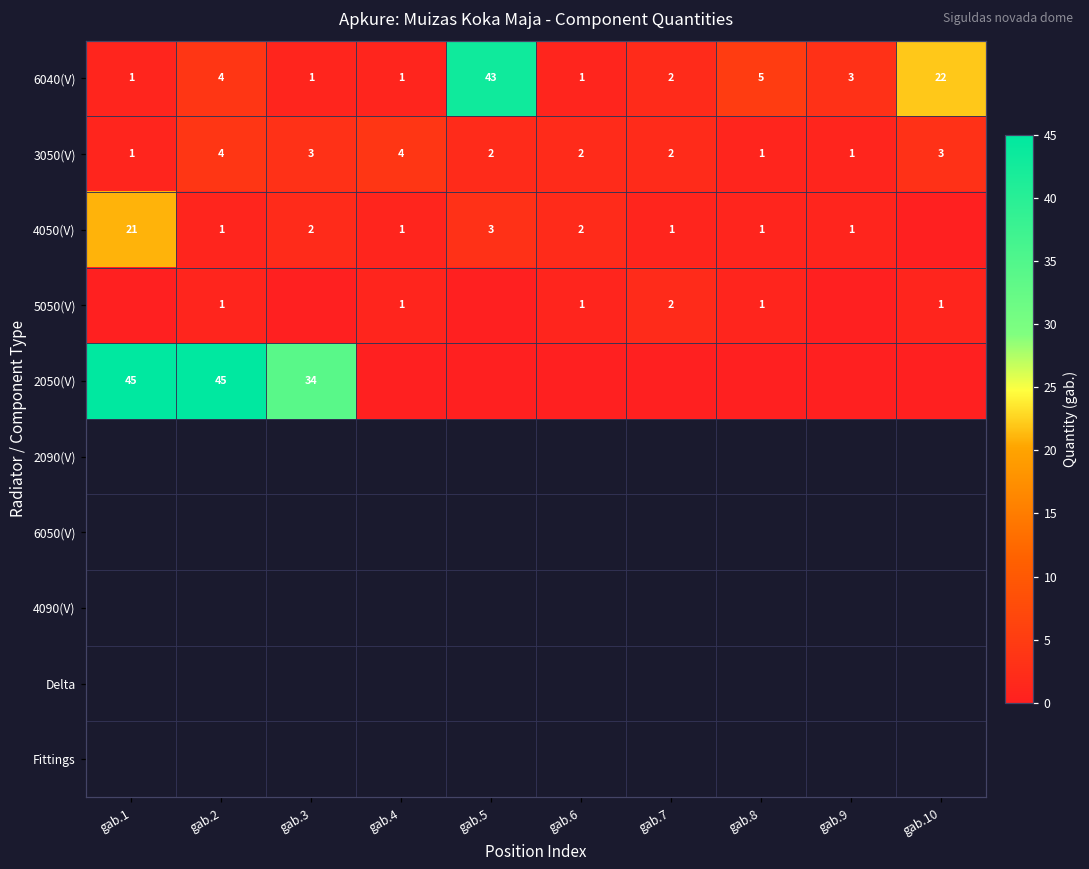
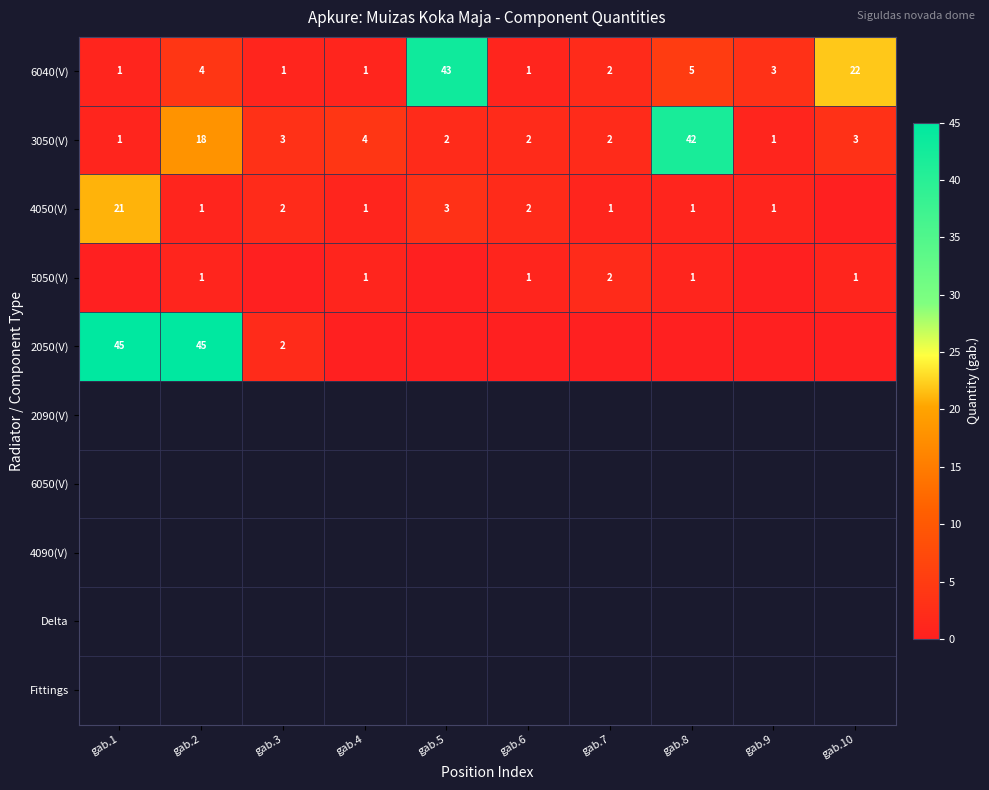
3050(V), gab.2: 4 -> 18
3050(V), gab.8: 1 -> 42
2050(V), gab.3: 34 -> 2
